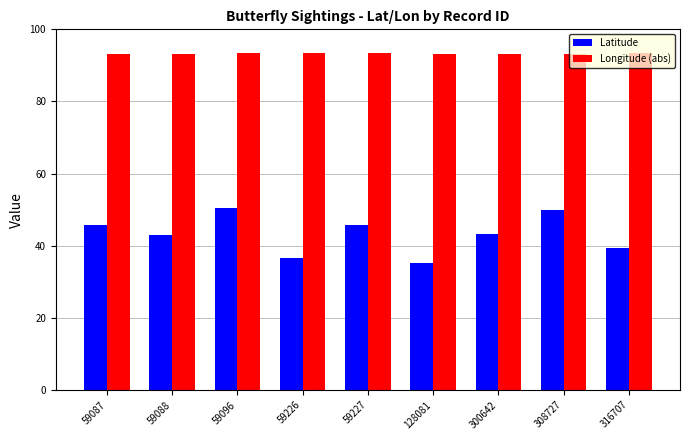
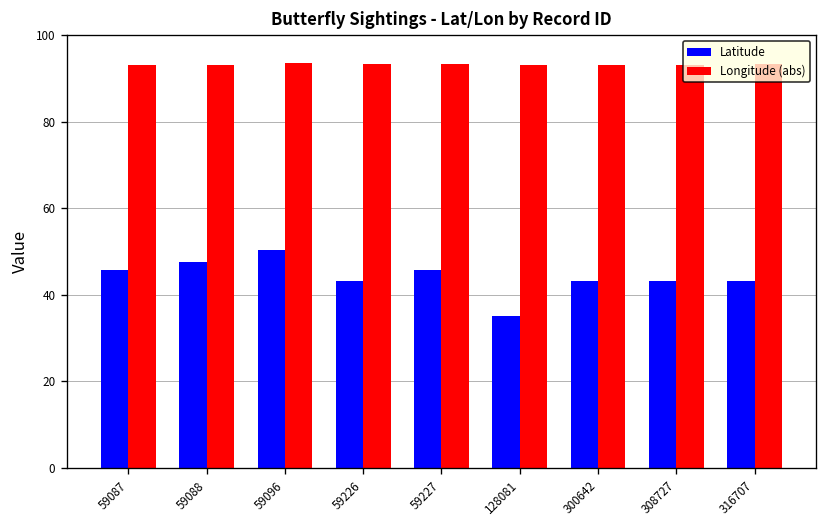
Latitude, 59088: 43 -> 48
Latitude, 59226: 37 -> 43
Latitude, 308727: 50 -> 43
Latitude, 316707: 39 -> 43
